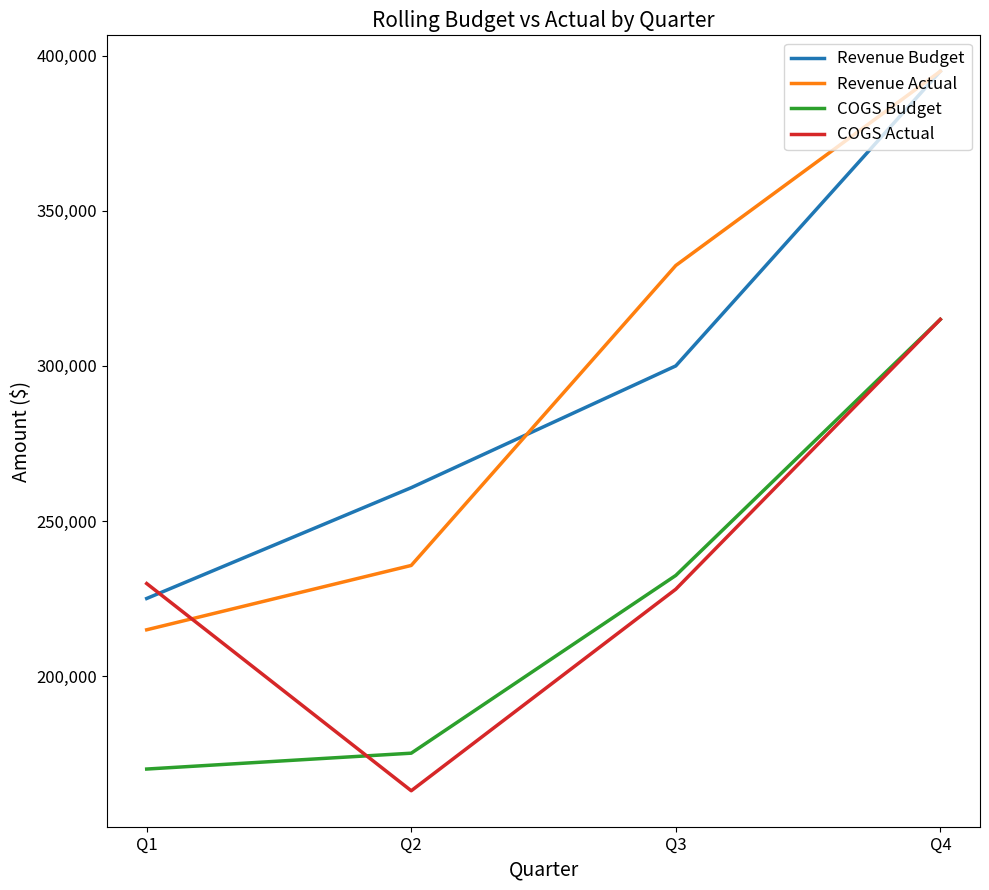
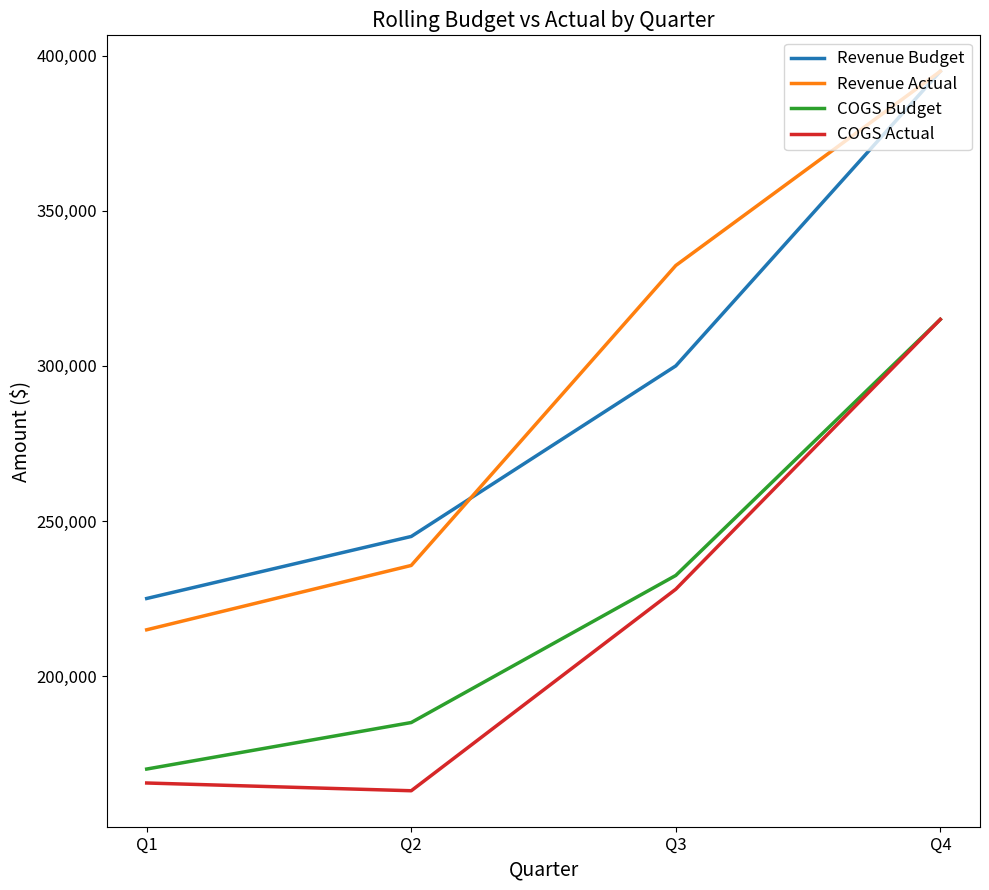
COGS Actual, Q1: 230,000 -> 166,000
Revenue Budget, Q2: 261,000 -> 245,000
COGS Budget, Q2: 175,000 -> 185,000
